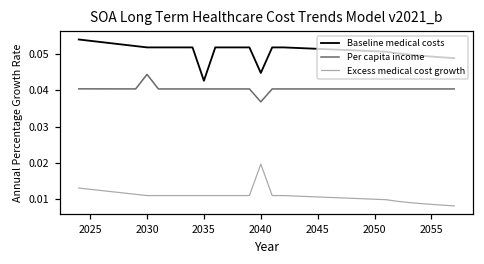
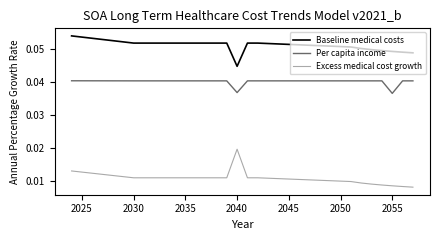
Per capita income, 2030: 0.044 -> 0.040
Baseline medical costs, 2035: 0.043 -> 0.052
Per capita income, 2055: 0.040 -> 0.037
